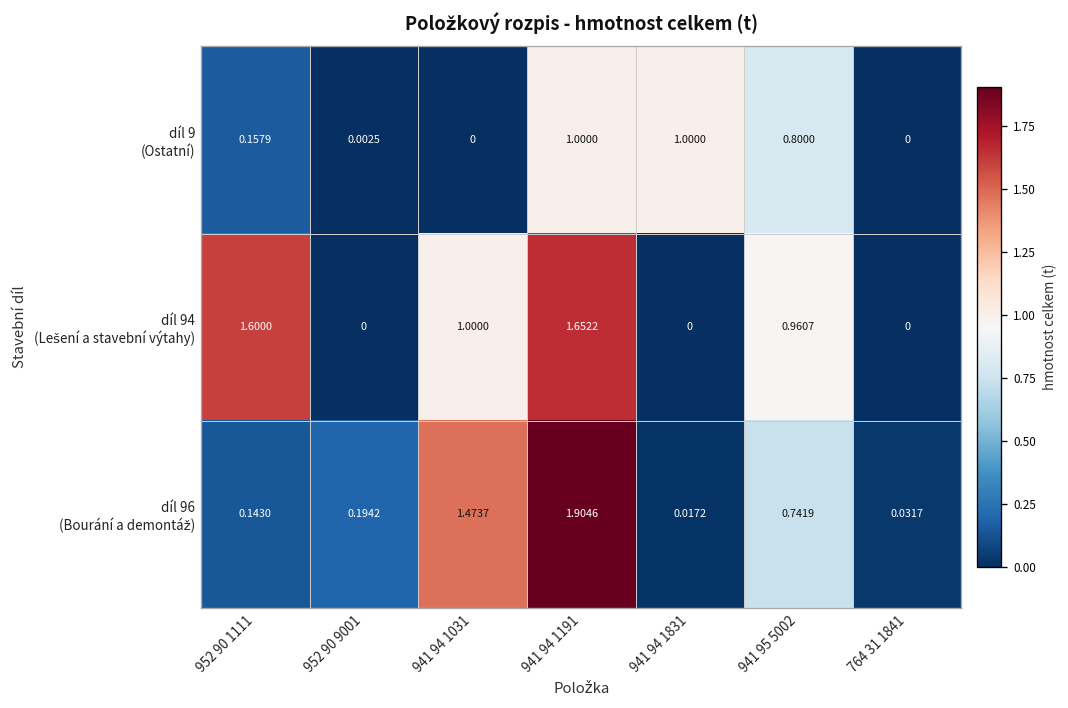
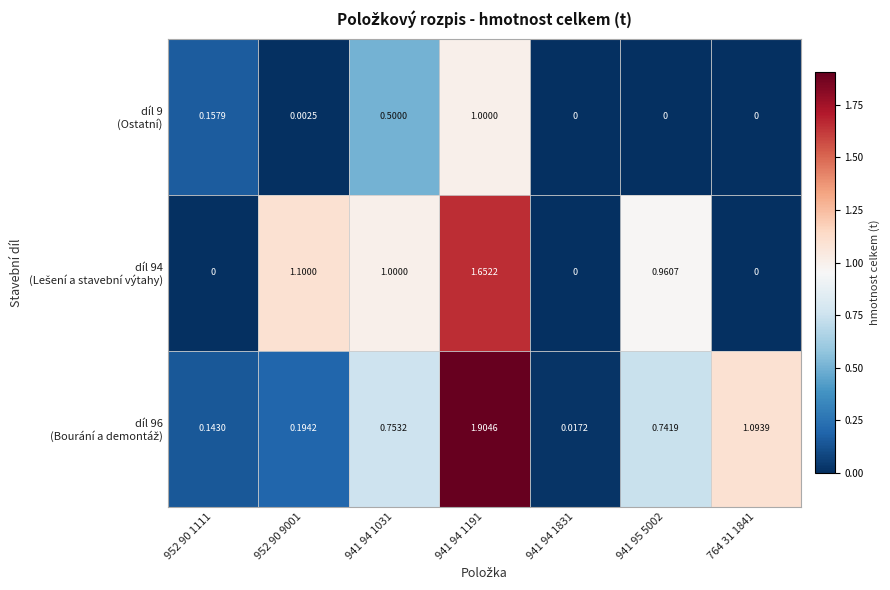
díl 9 (Ostatní), 941 94 1031: 0 -> 0.5000
díl 9 (Ostatní), 941 94 1831: 1.0000 -> 0
díl 9 (Ostatní), 941 95 5002: 0.8000 -> 0
díl 94 (Lešení a stavební výtahy), 952 90 1111: 1.6000 -> 0
díl 94 (Lešení a stavební výtahy), 952 90 9001: 0 -> 1.1000
díl 96 (Bourání a demontáž), 941 94 1031: 1.4737 -> 0.7532
díl 96 (Bourání a demontáž), 764 31 1841: 0.0317 -> 1.0939
